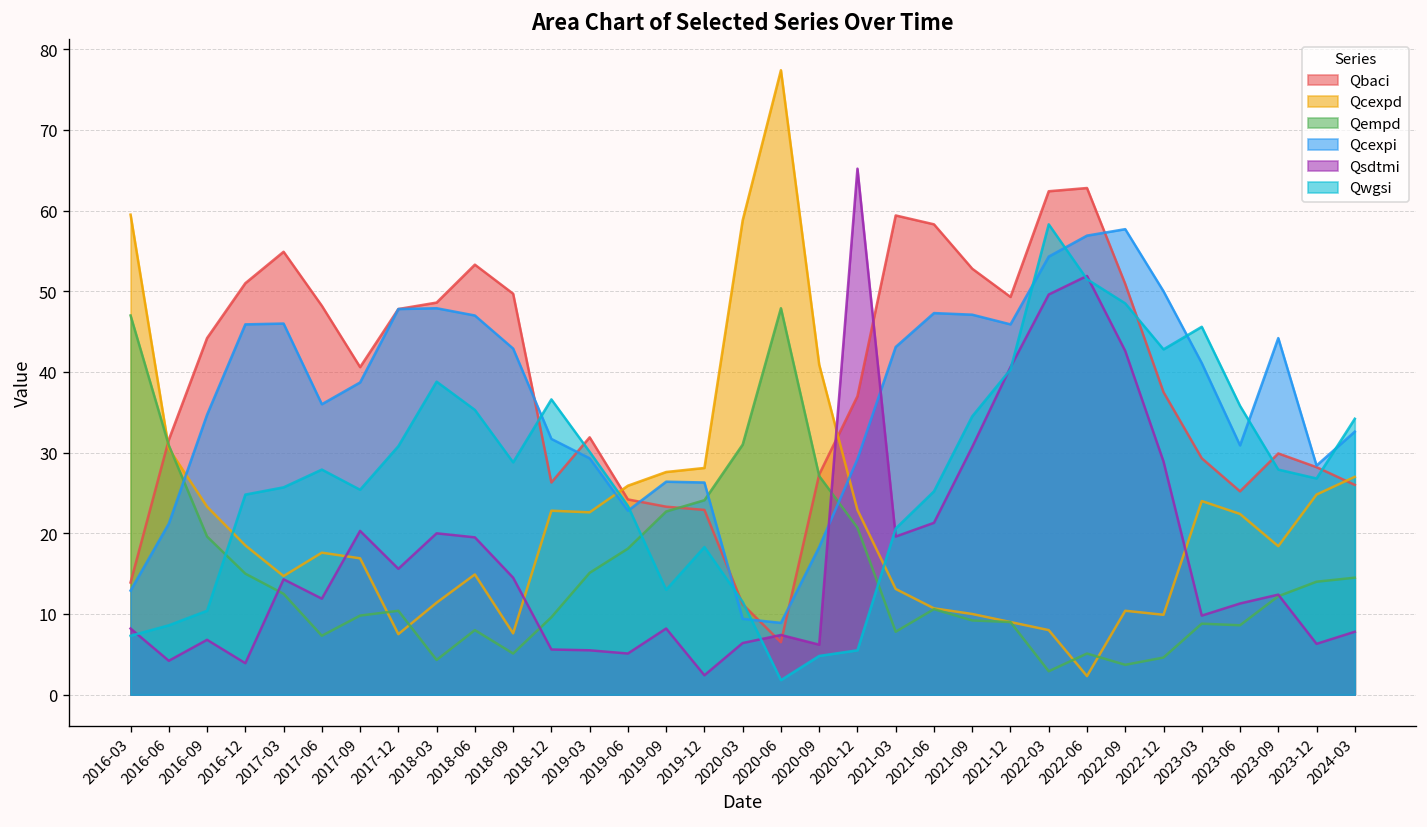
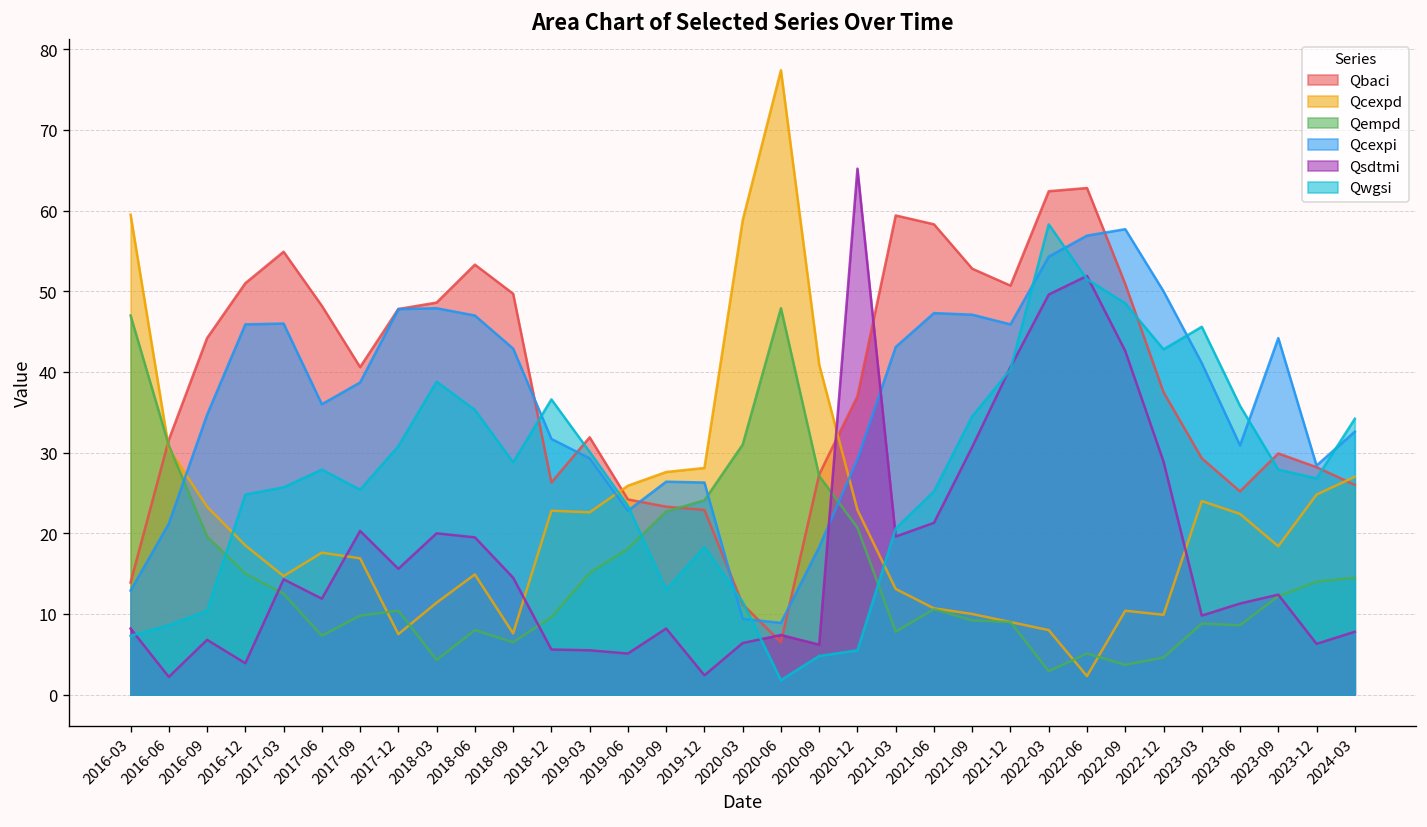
Qsdtmi, 2016-06: 4 -> 2
Qempd, 2018-09: 5 -> 7
Qbaci, 2021-12: 49 -> 51
